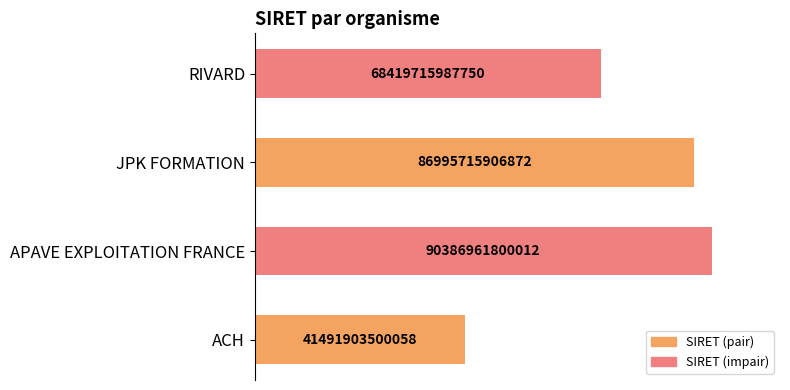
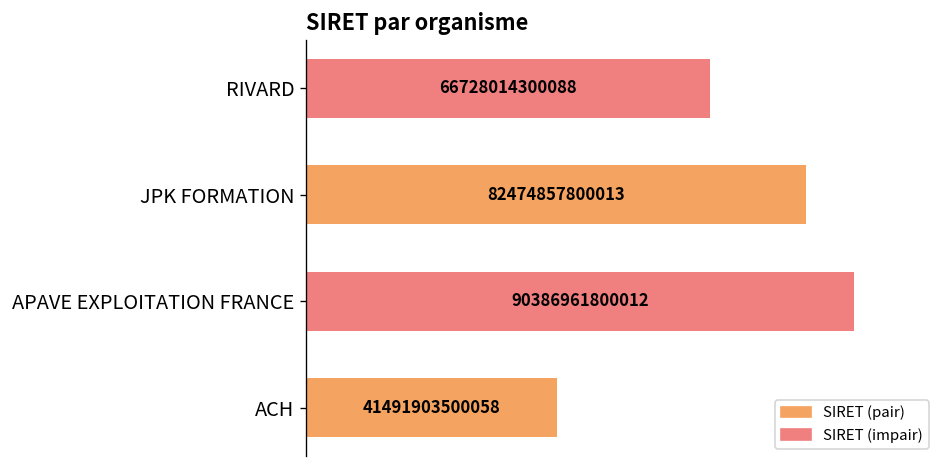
RIVARD: 68419715987750 -> 66728014300088
JPK FORMATION: 86995715906872 -> 82474857800013
